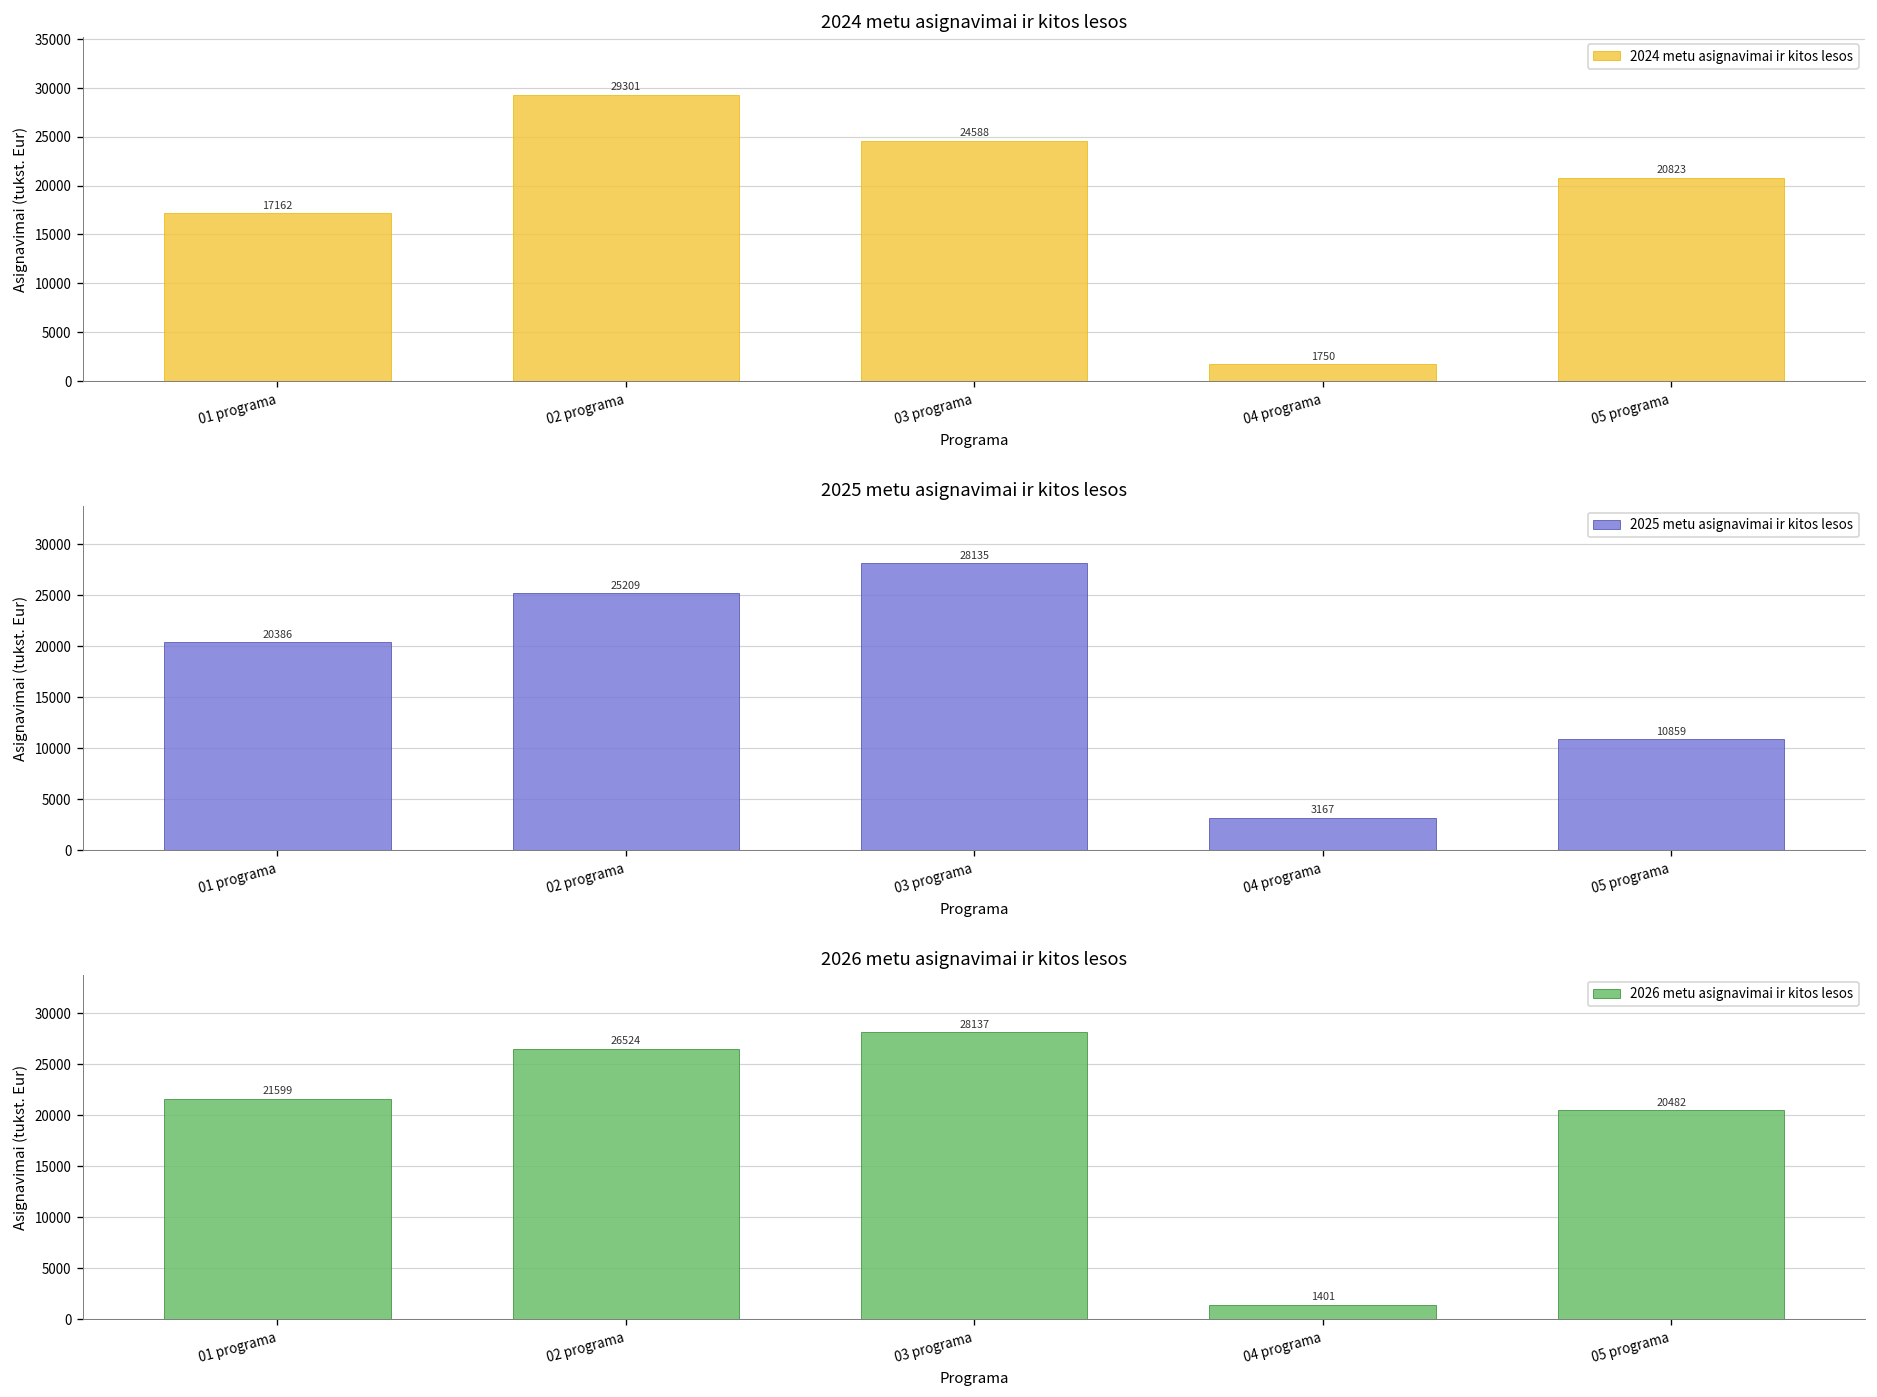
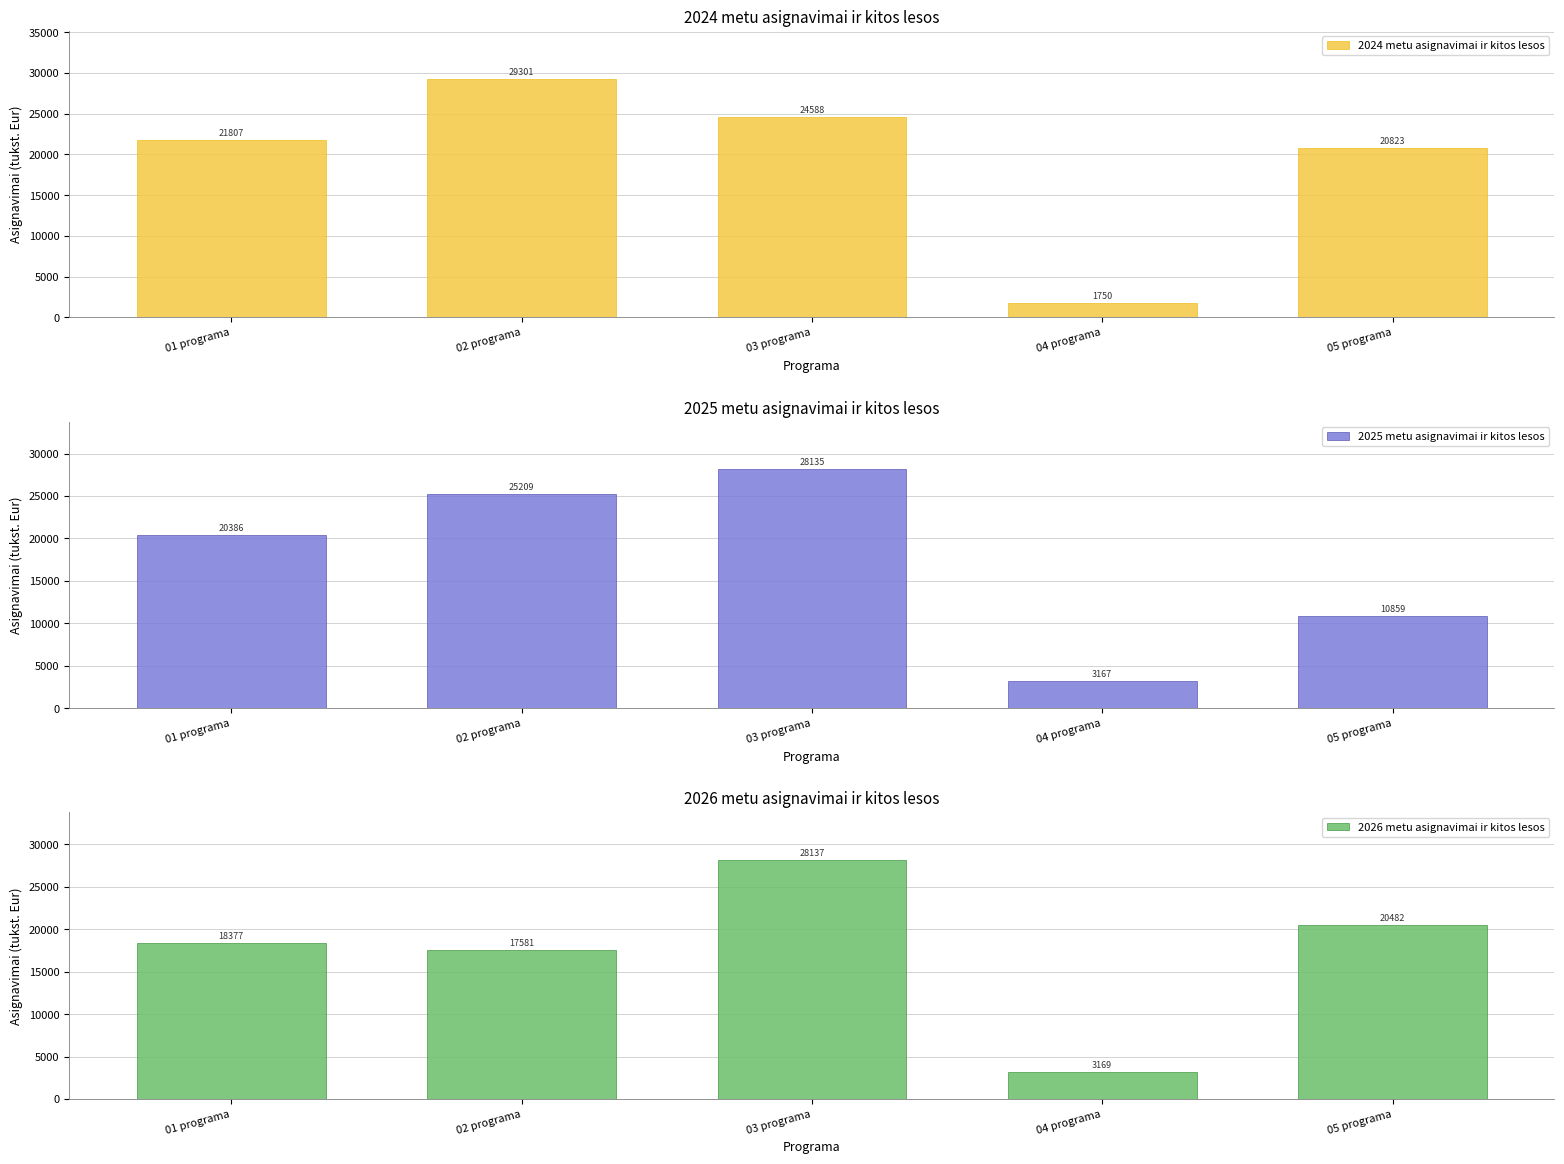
2024 metu asignavimai ir kitos lesos, 01 programa: 17162 -> 21807
2026 metu asignavimai ir kitos lesos, 01 programa: 21599 -> 18377
2026 metu asignavimai ir kitos lesos, 02 programa: 26524 -> 17581
2026 metu asignavimai ir kitos lesos, 04 programa: 1401 -> 3169
